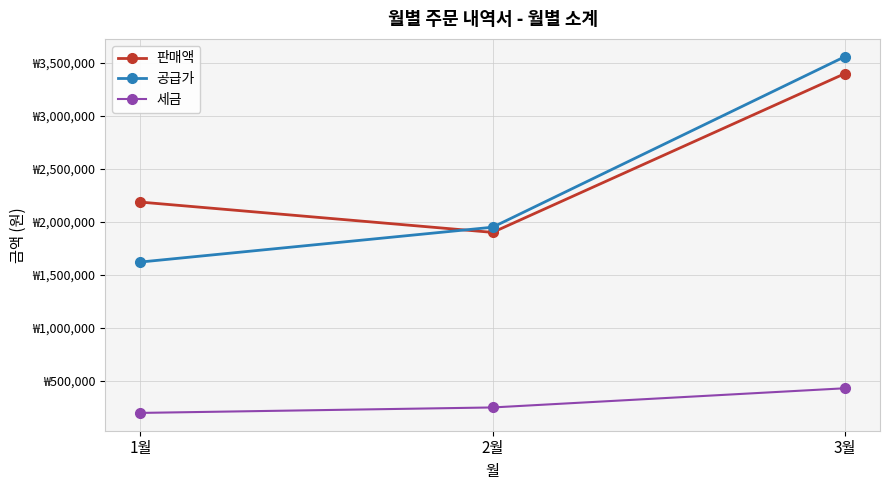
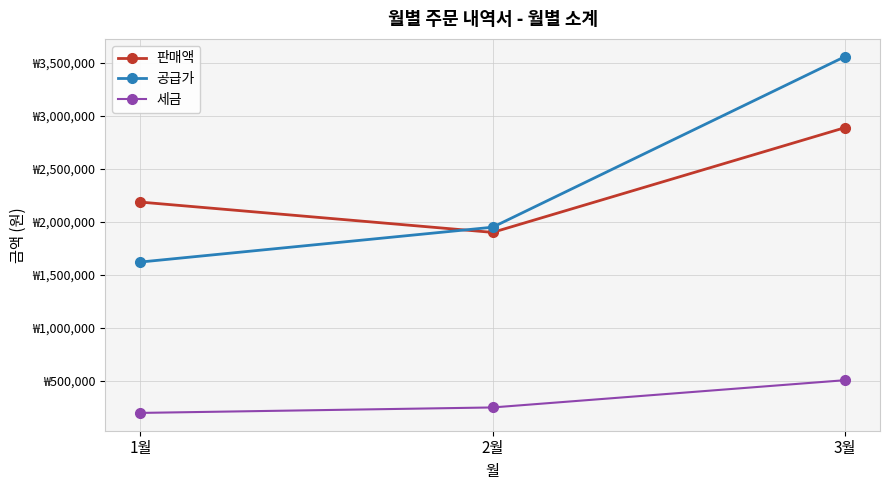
판매액, 3월: ₩3,400,000 -> ₩2,890,000
세금, 3월: ₩430,000 -> ₩500,000
